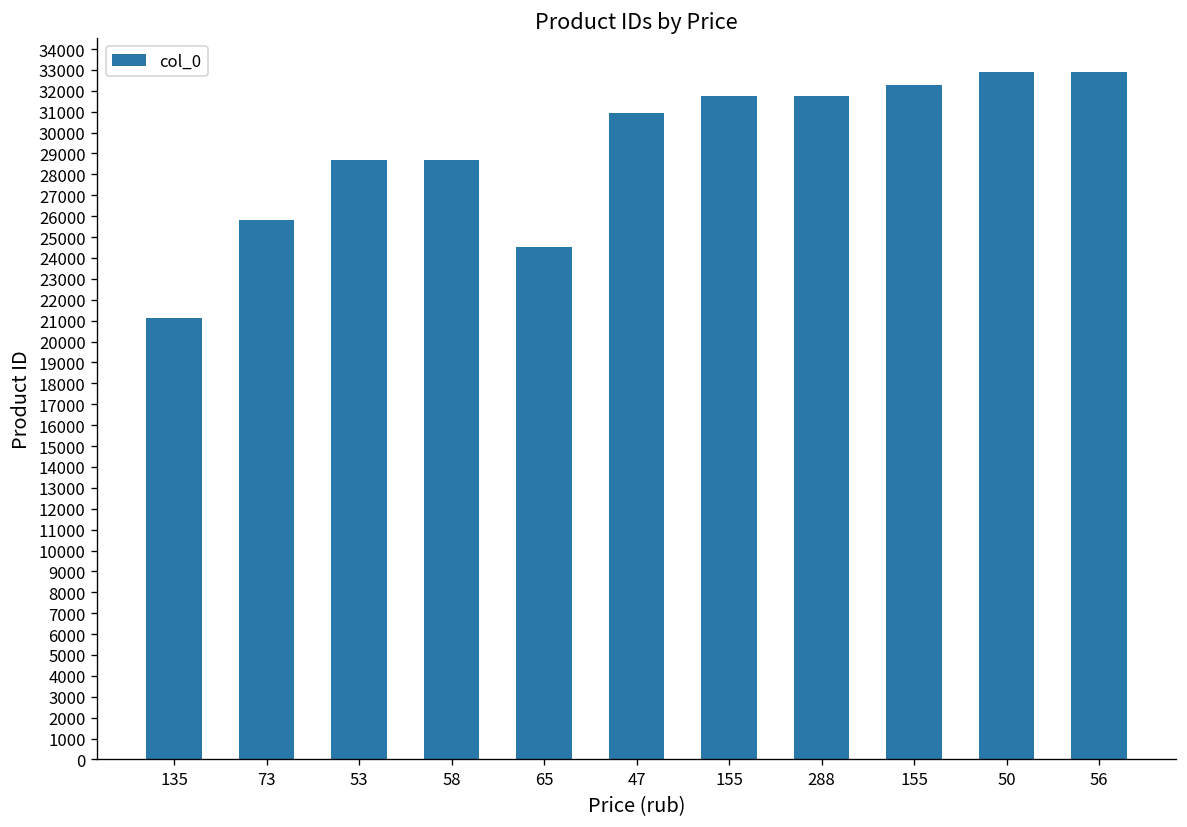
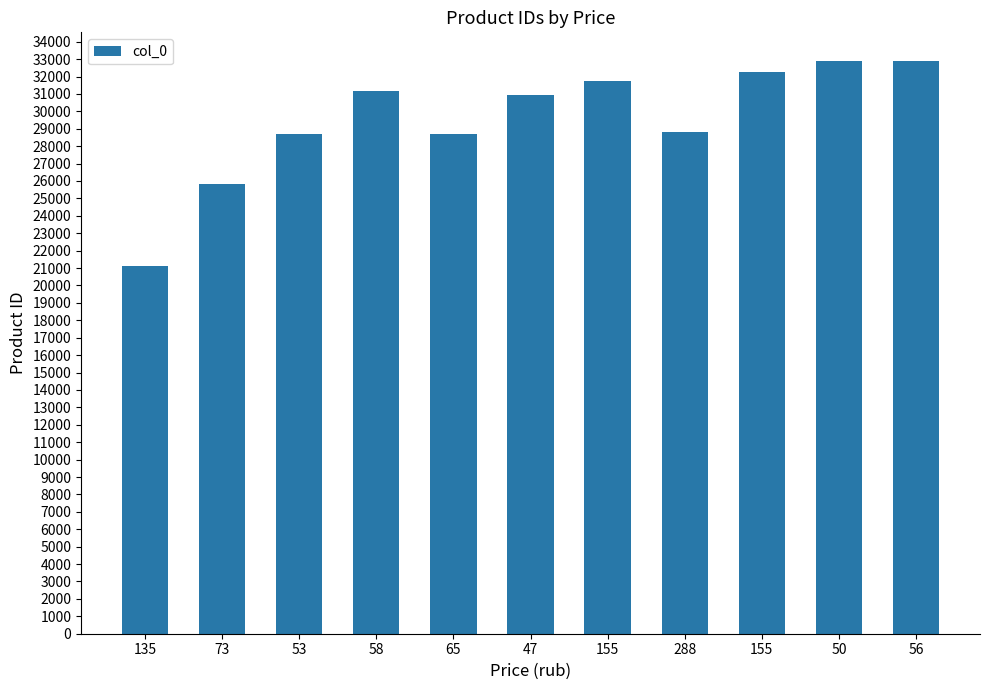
58: 28700 -> 31200
65: 24500 -> 28700
288: 31800 -> 28800
